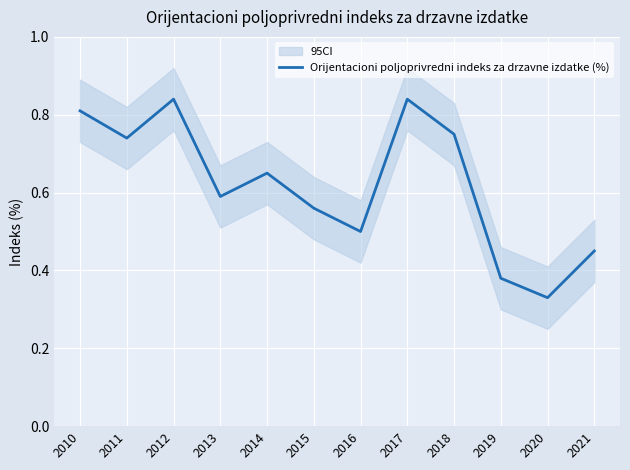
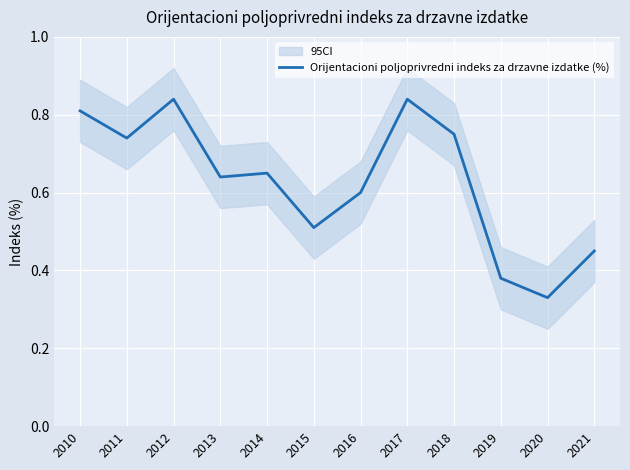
Orijentacioni poljoprivredni indeks za drzavne izdatke (%), 2013: 0.59 -> 0.64
Orijentacioni poljoprivredni indeks za drzavne izdatke (%), 2015: 0.56 -> 0.51
Orijentacioni poljoprivredni indeks za drzavne izdatke (%), 2016: 0.5 -> 0.6
